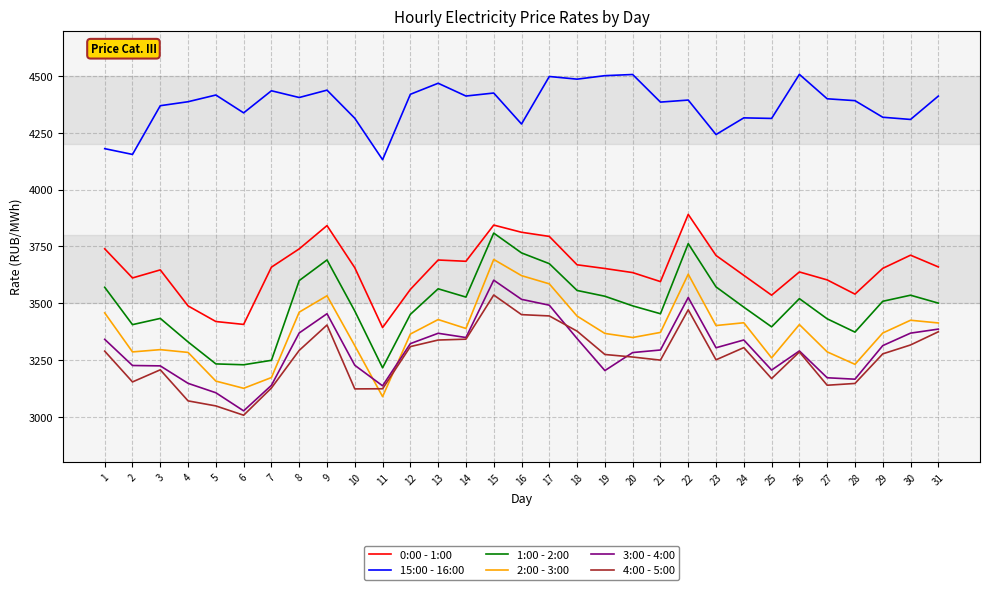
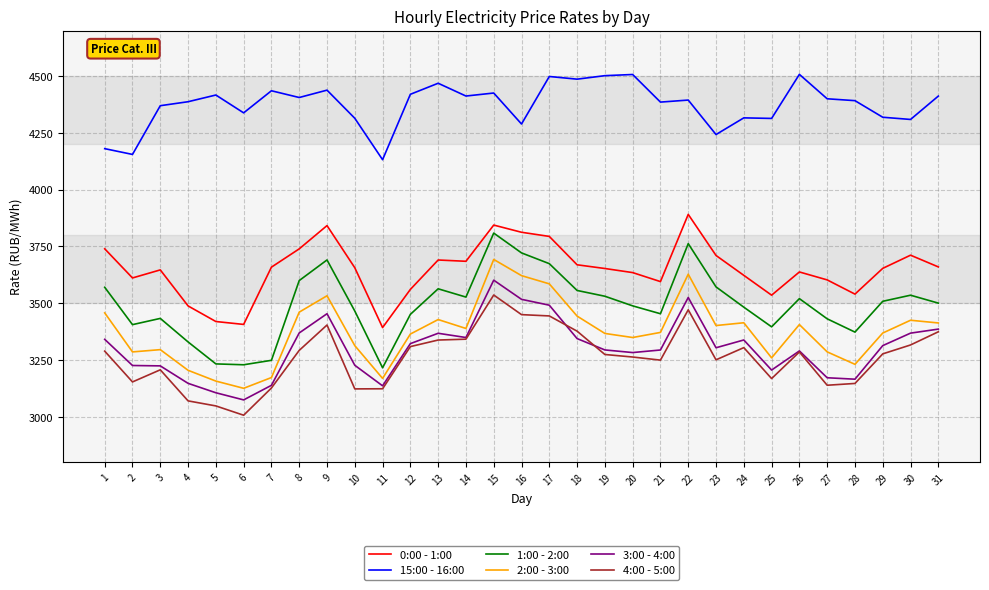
2:00 - 3:00, 4: 3280 -> 3200
3:00 - 4:00, 6: 3030 -> 3070
2:00 - 3:00, 11: 3090 -> 3170
3:00 - 4:00, 19: 3200 -> 3290
